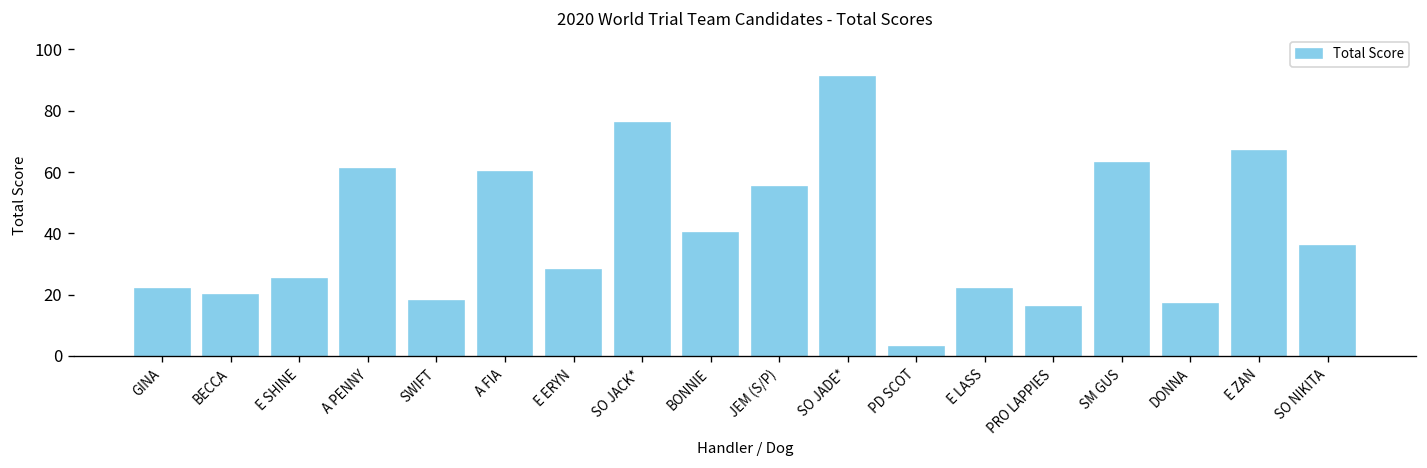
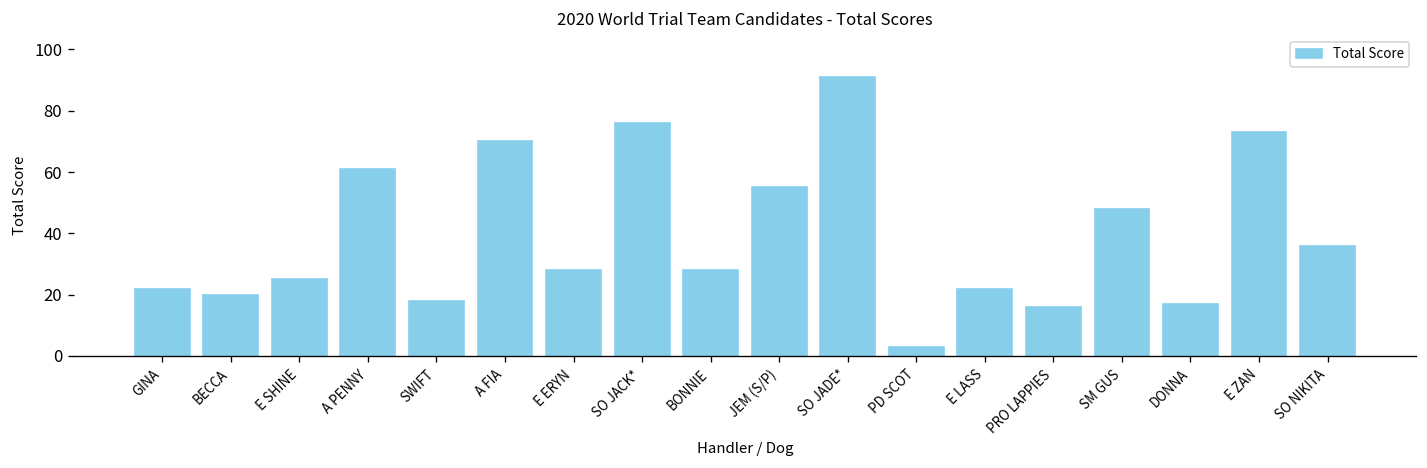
A FIA: 60 -> 70
BONNIE: 40 -> 28
SM GUS: 63 -> 48
E ZAN: 67 -> 73
